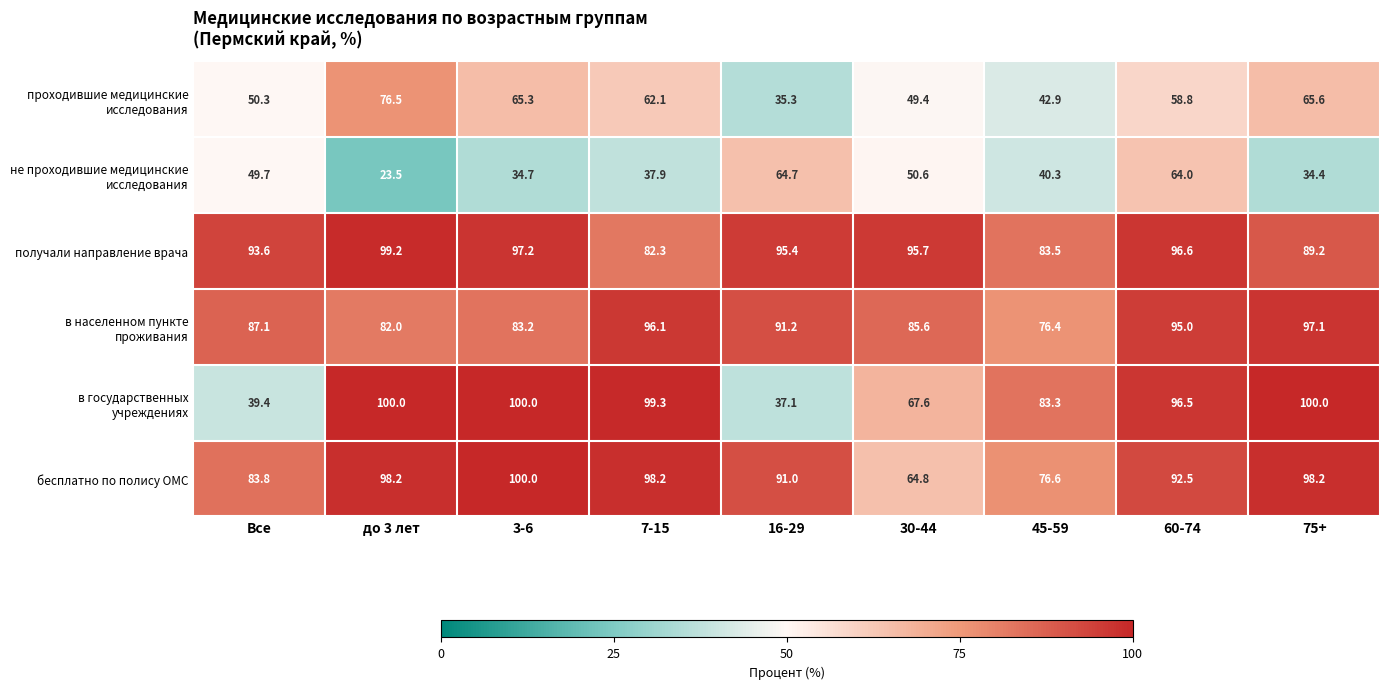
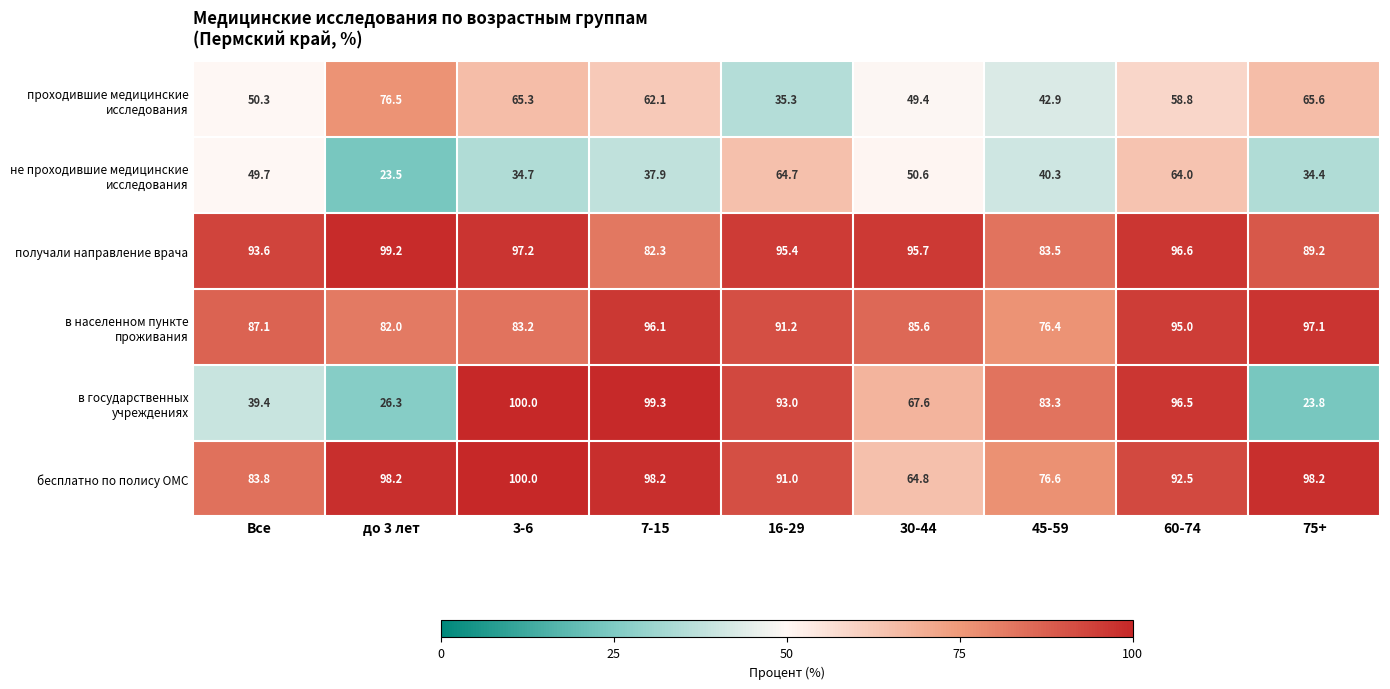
в государственных учреждениях, до 3 лет: 100.0 -> 26.3
в государственных учреждениях, 16-29: 37.1 -> 93.0
в государственных учреждениях, 75+: 100.0 -> 23.8
